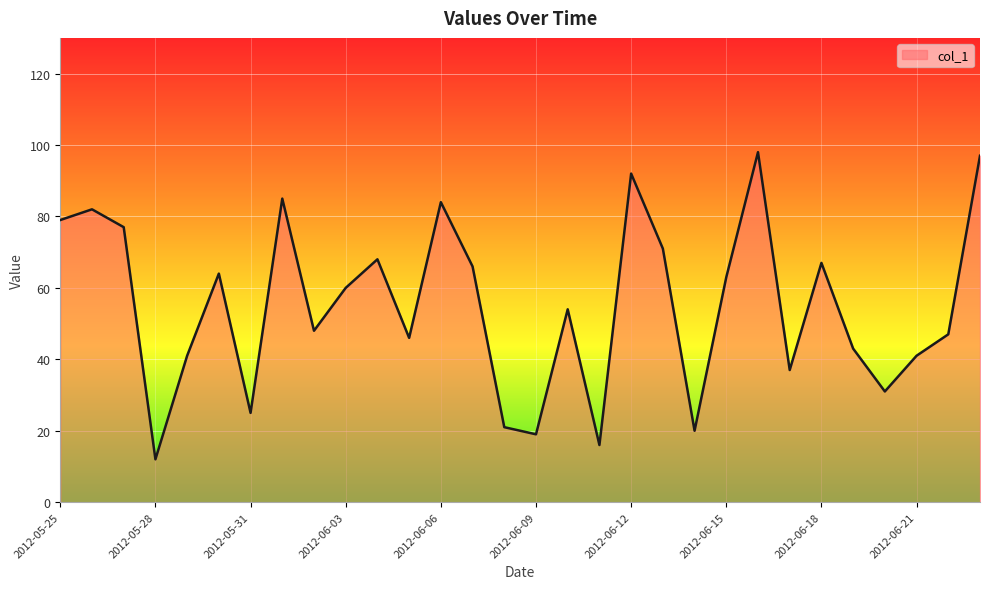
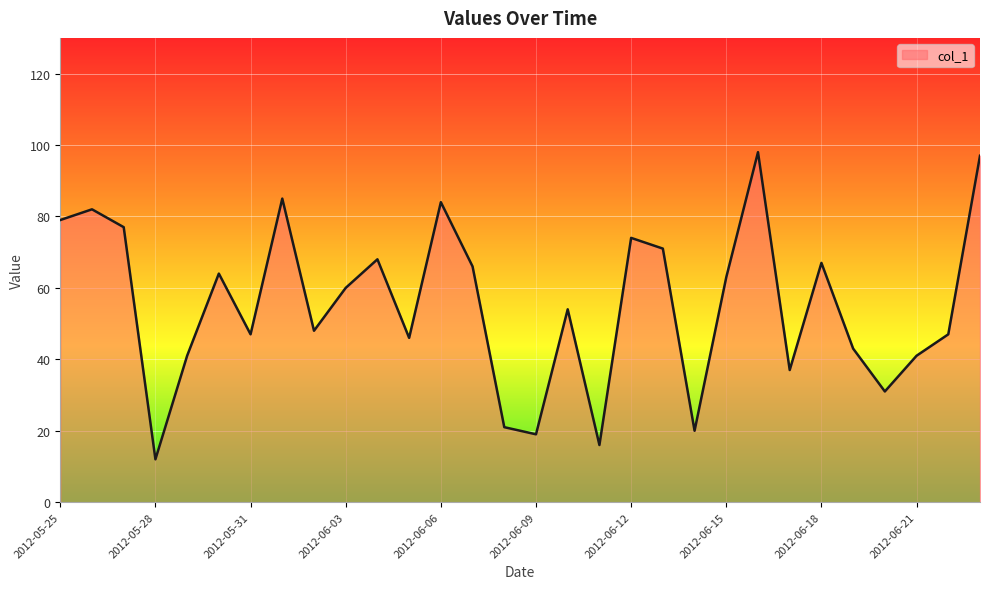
2012-05-31: 25 -> 47
2012-06-12: 92 -> 74
